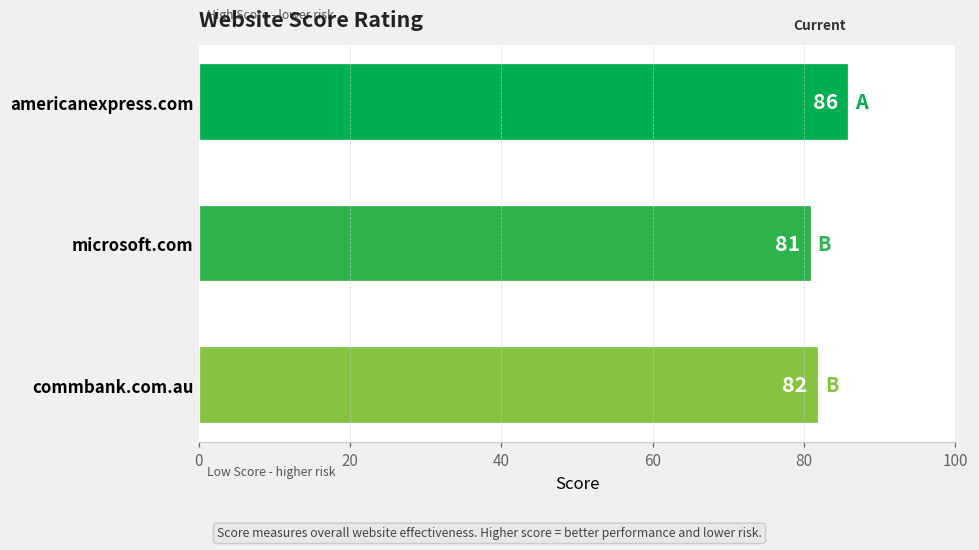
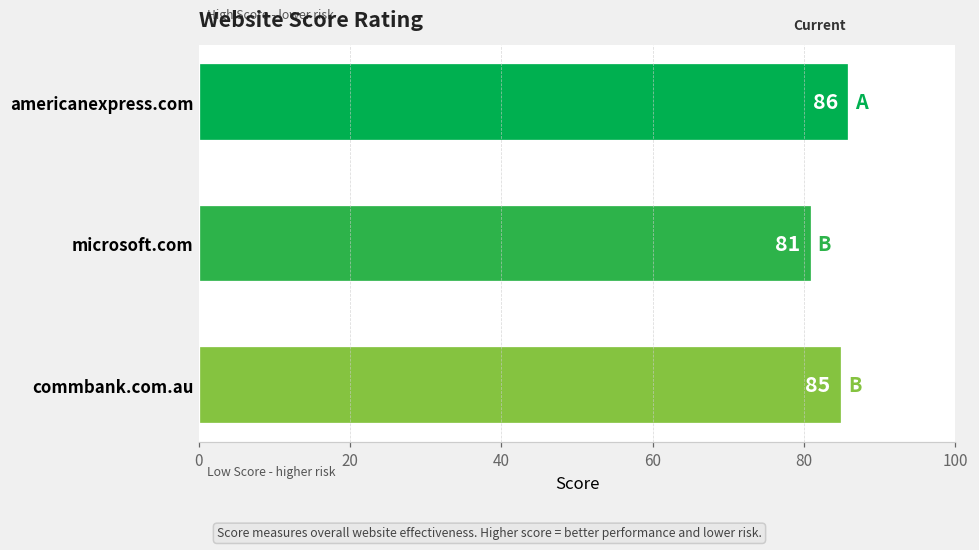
commbank.com.au: 82 -> 85
